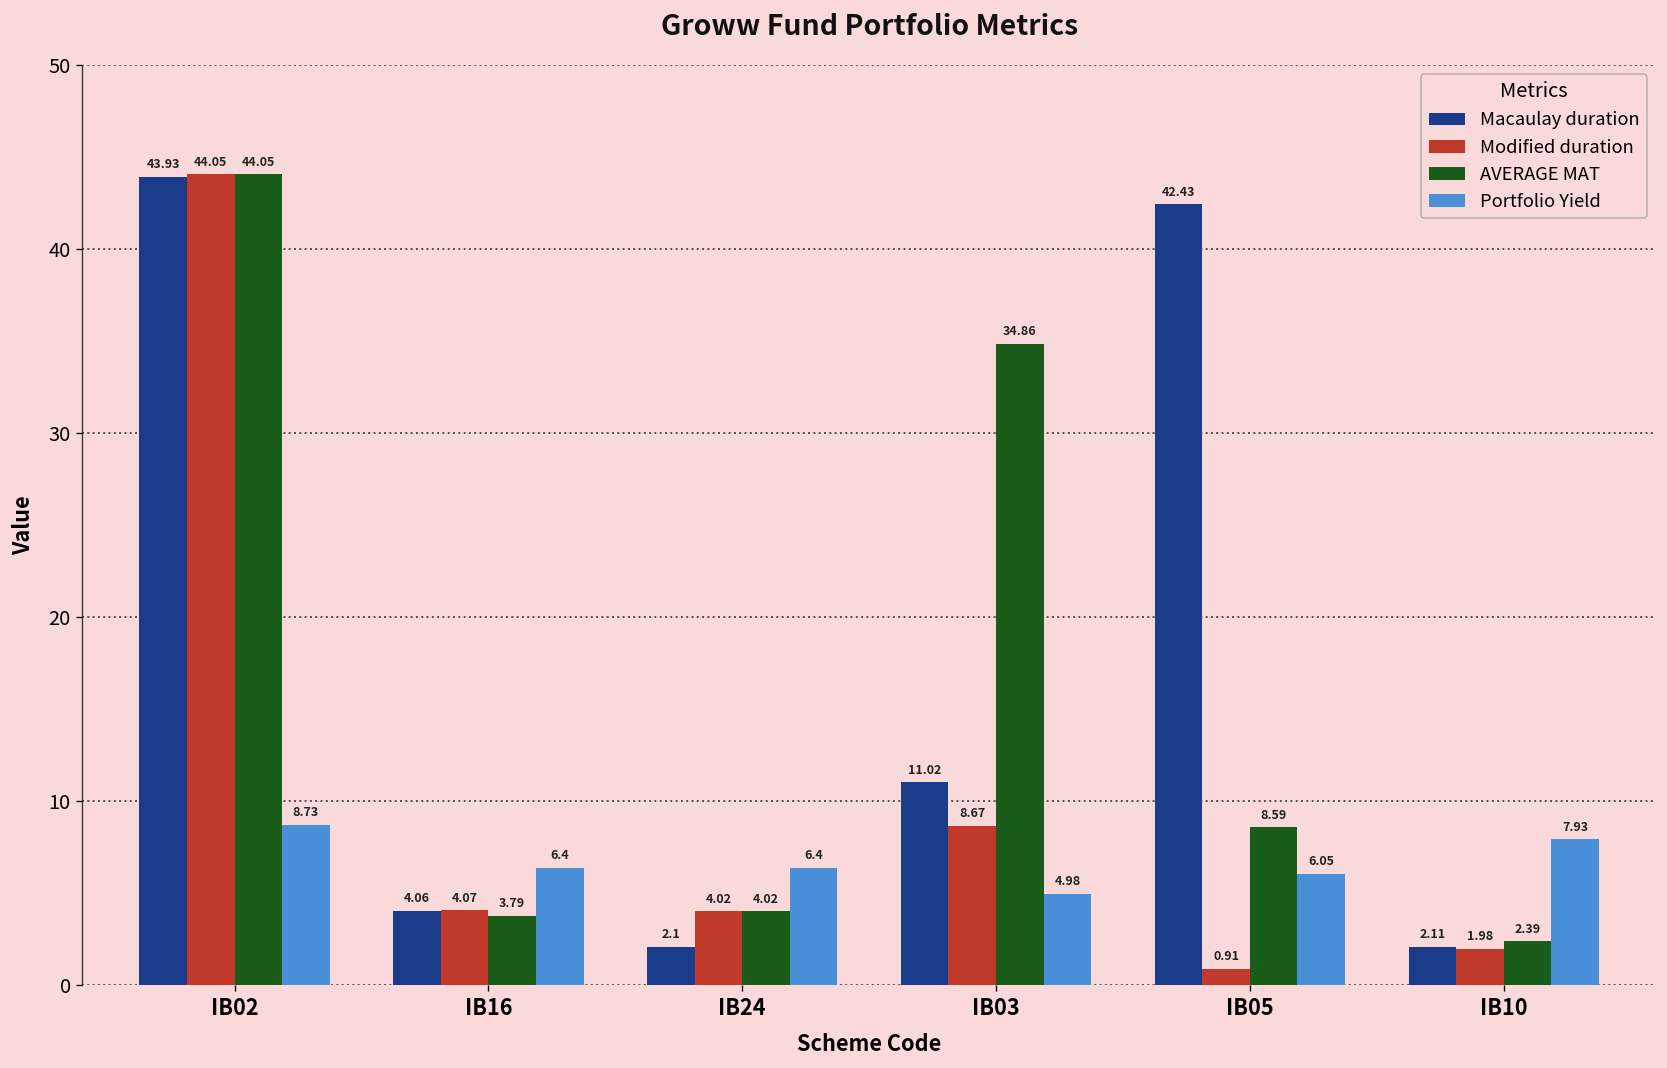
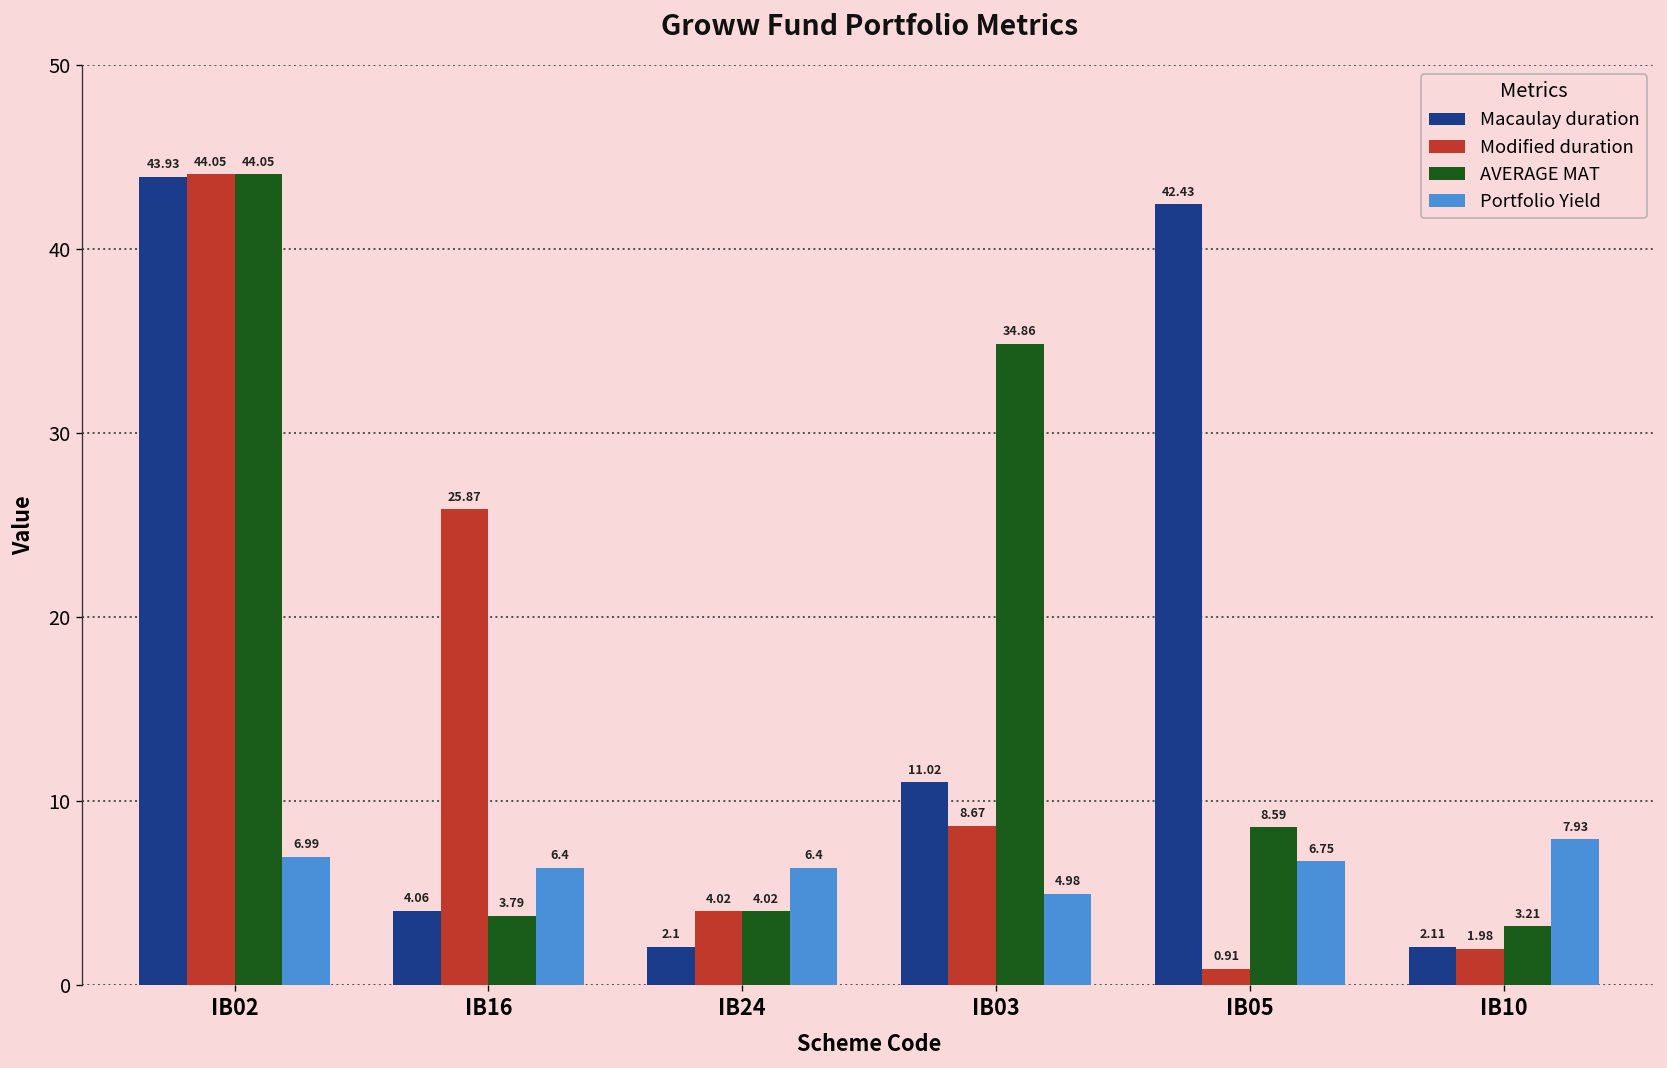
Portfolio Yield, IB02: 8.73 -> 6.99
Modified duration, IB16: 4.07 -> 25.87
Portfolio Yield, IB05: 6.05 -> 6.75
AVERAGE MAT, IB10: 2.39 -> 3.21
